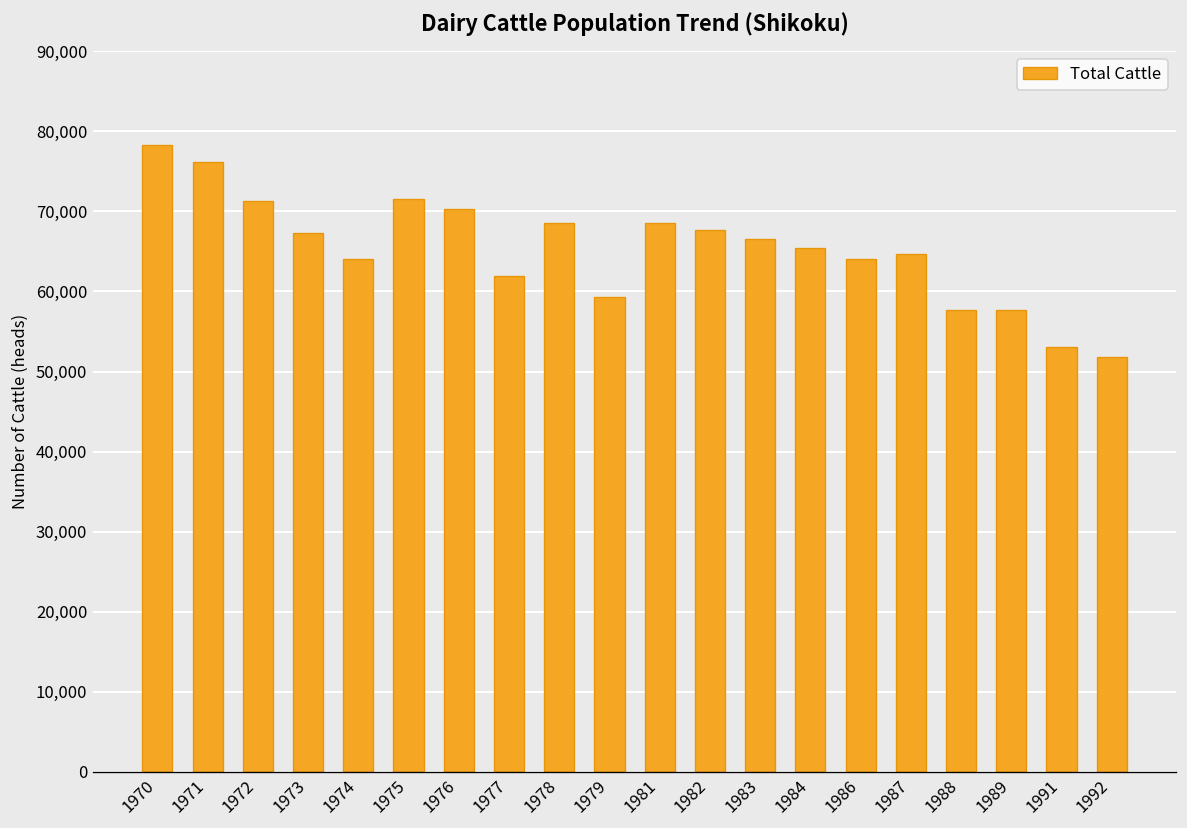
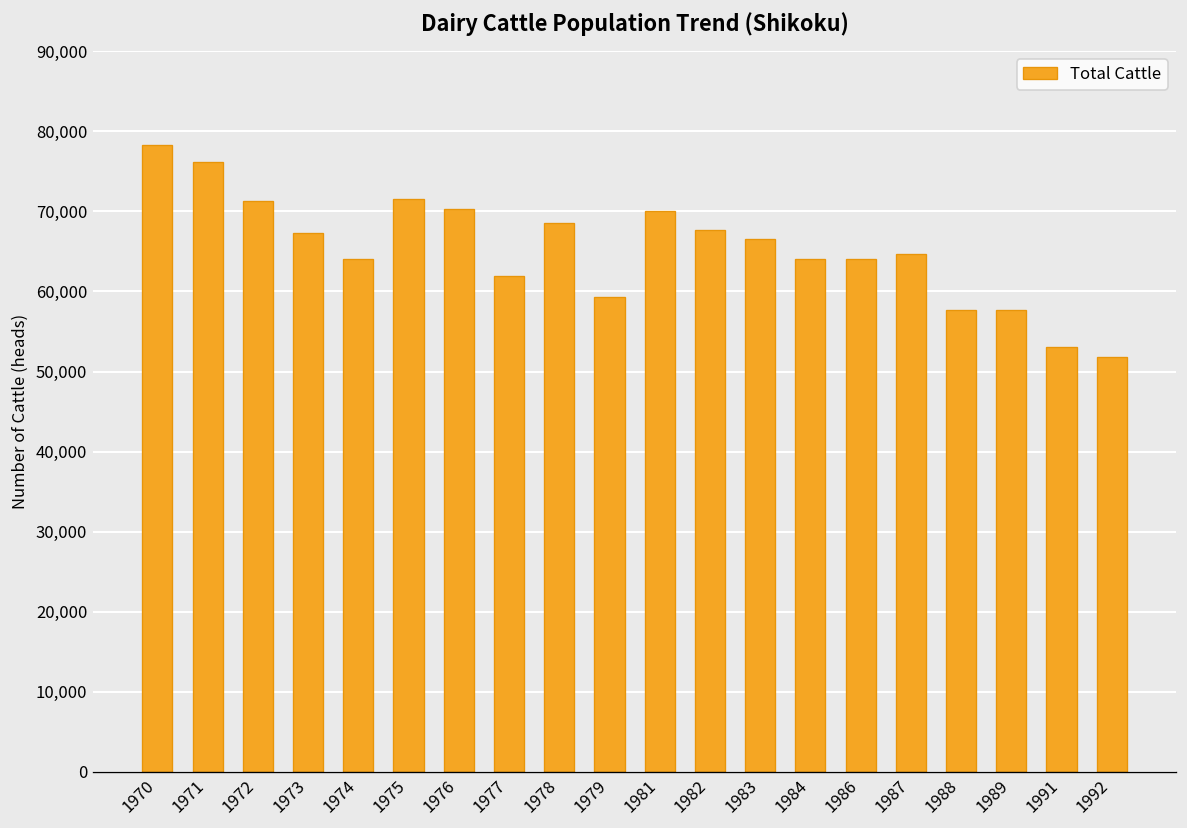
1981: 69,000 -> 70,000
1984: 65,000 -> 64,000
